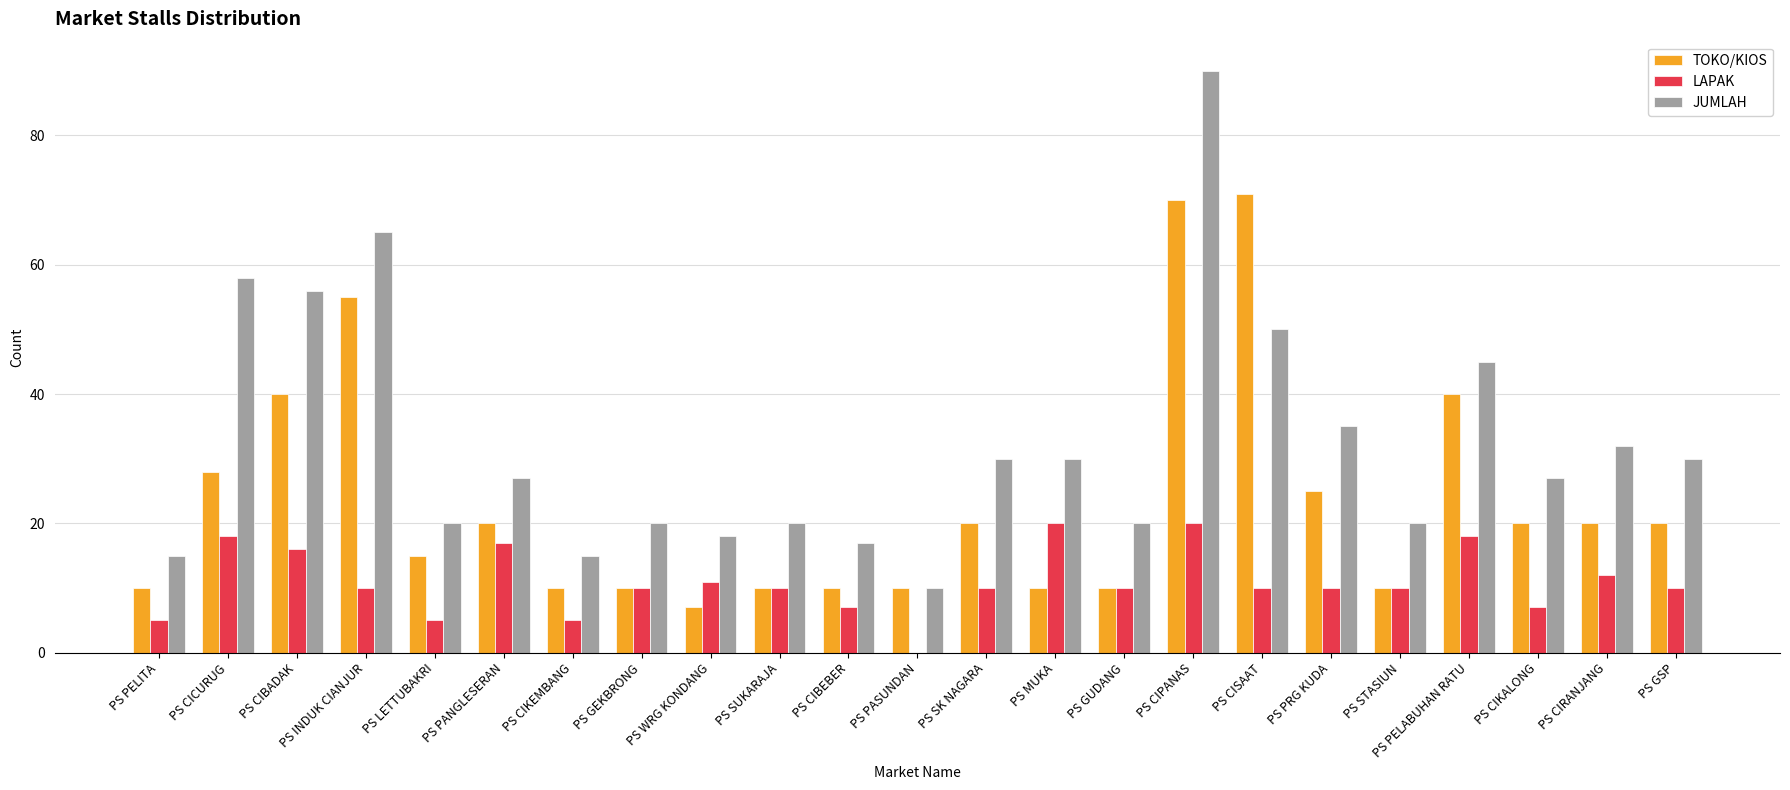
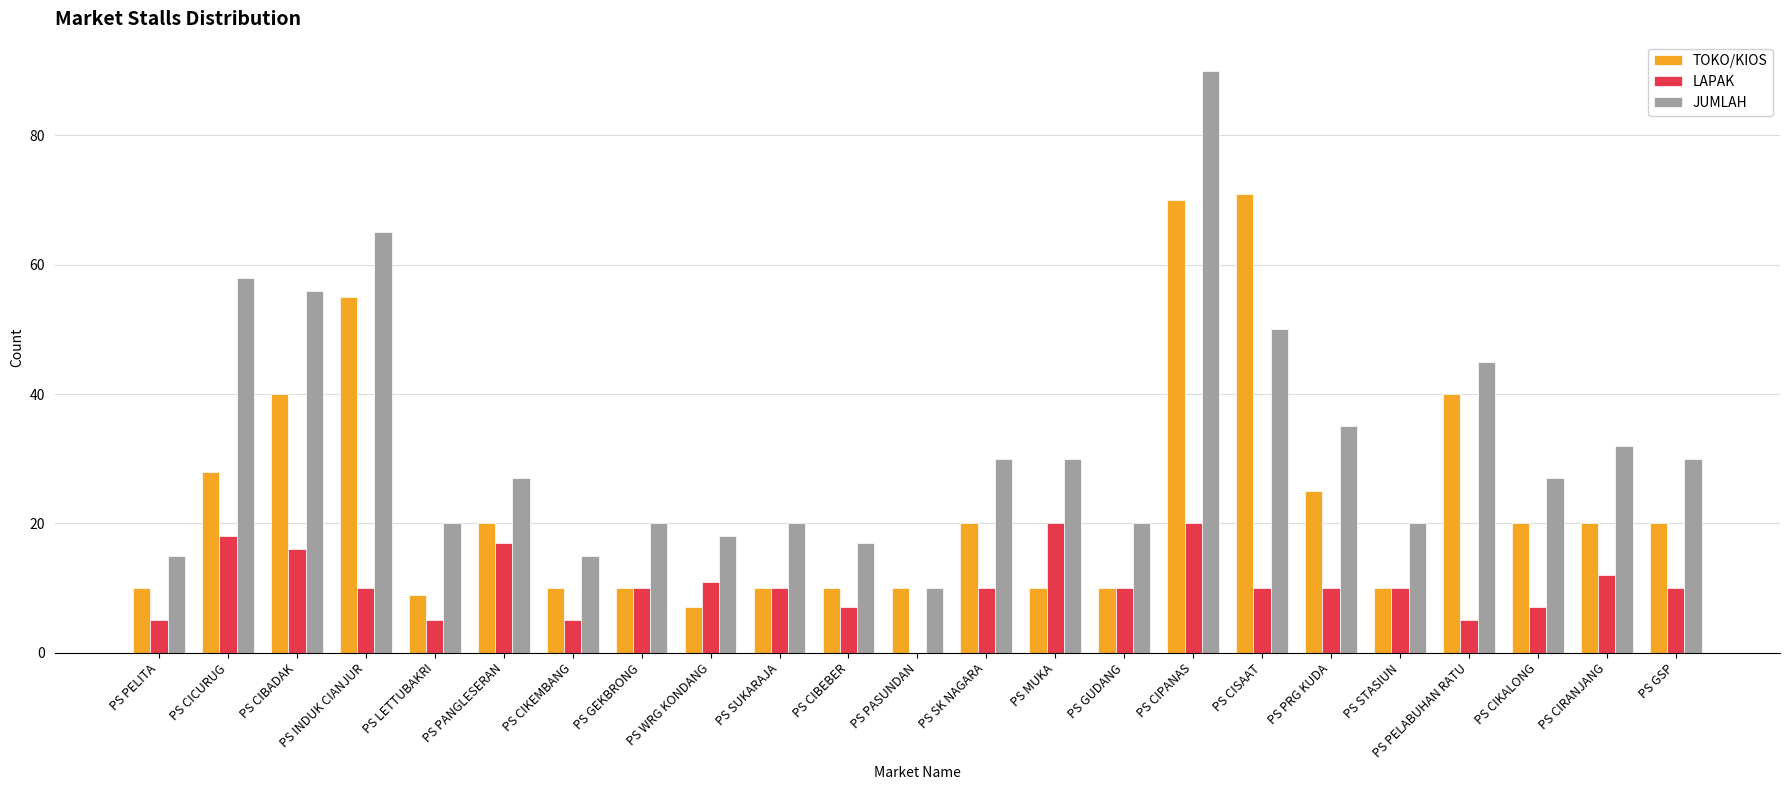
TOKO/KIOS, PS LETTUBAKRI: 15 -> 9
LAPAK, PS PELABUHAN RATU: 18 -> 5
